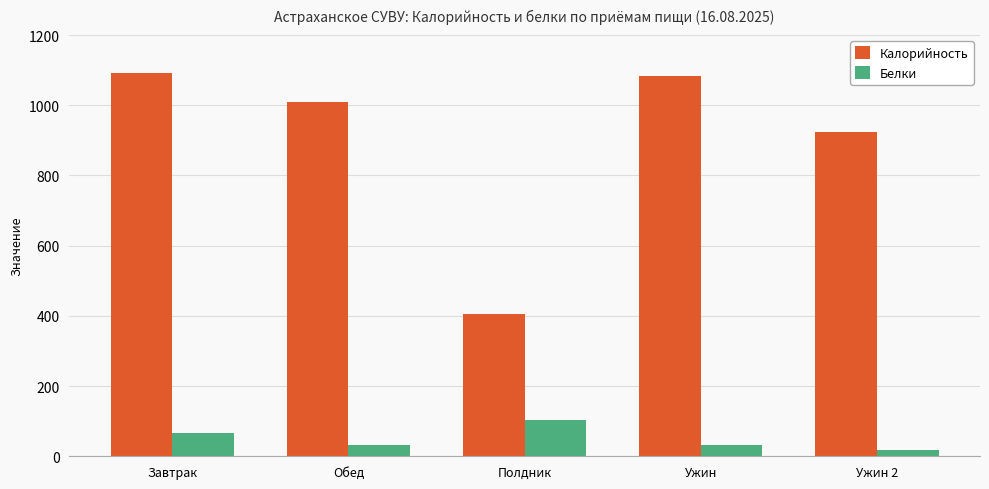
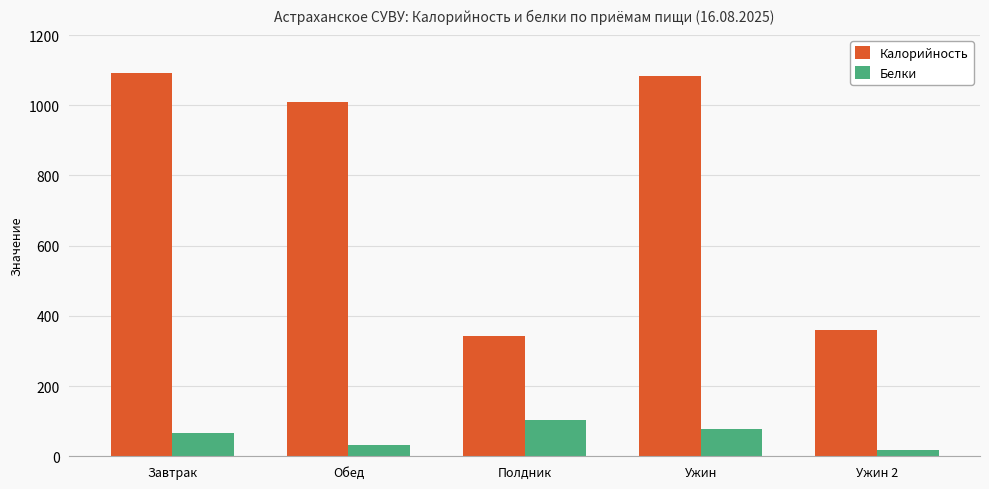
Калорийность, Полдник: 410 -> 340
Белки, Ужин: 30 -> 80
Калорийность, Ужин 2: 920 -> 360
